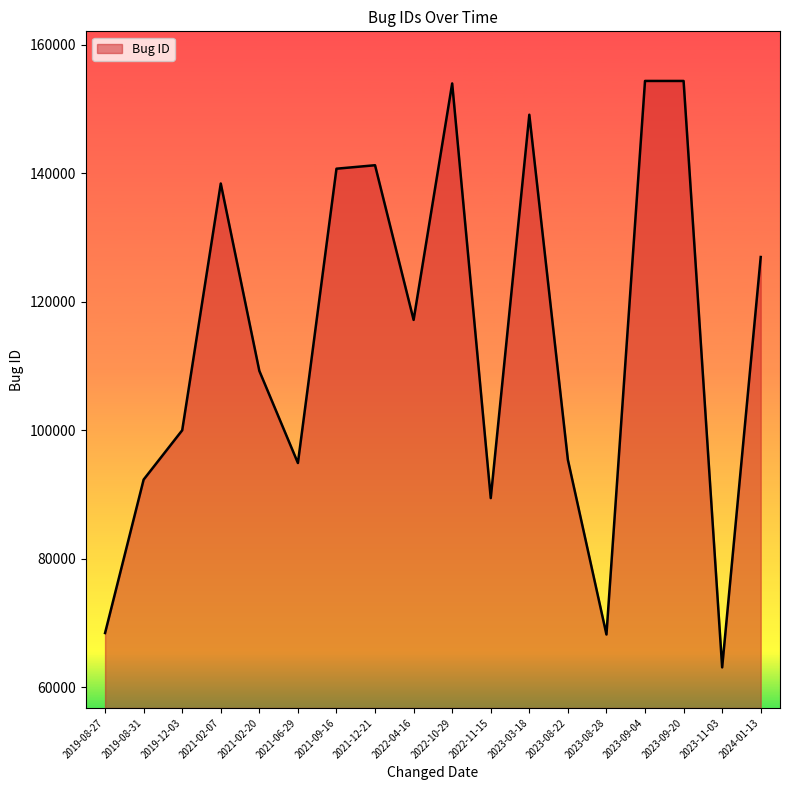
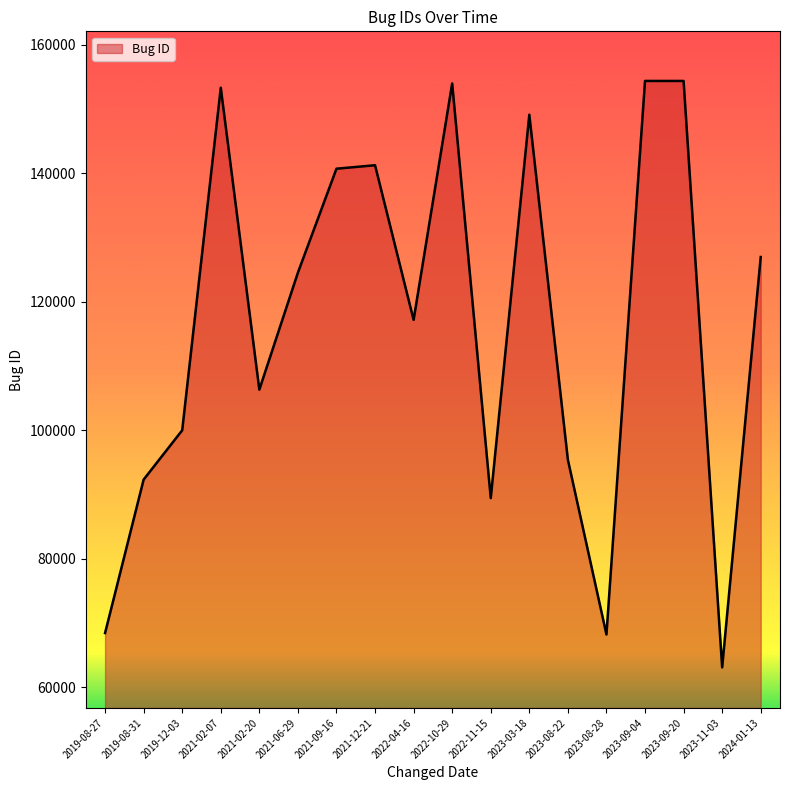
2021-02-07: 138000 -> 153000
2021-02-20: 109000 -> 106000
2021-06-29: 95000 -> 125000
